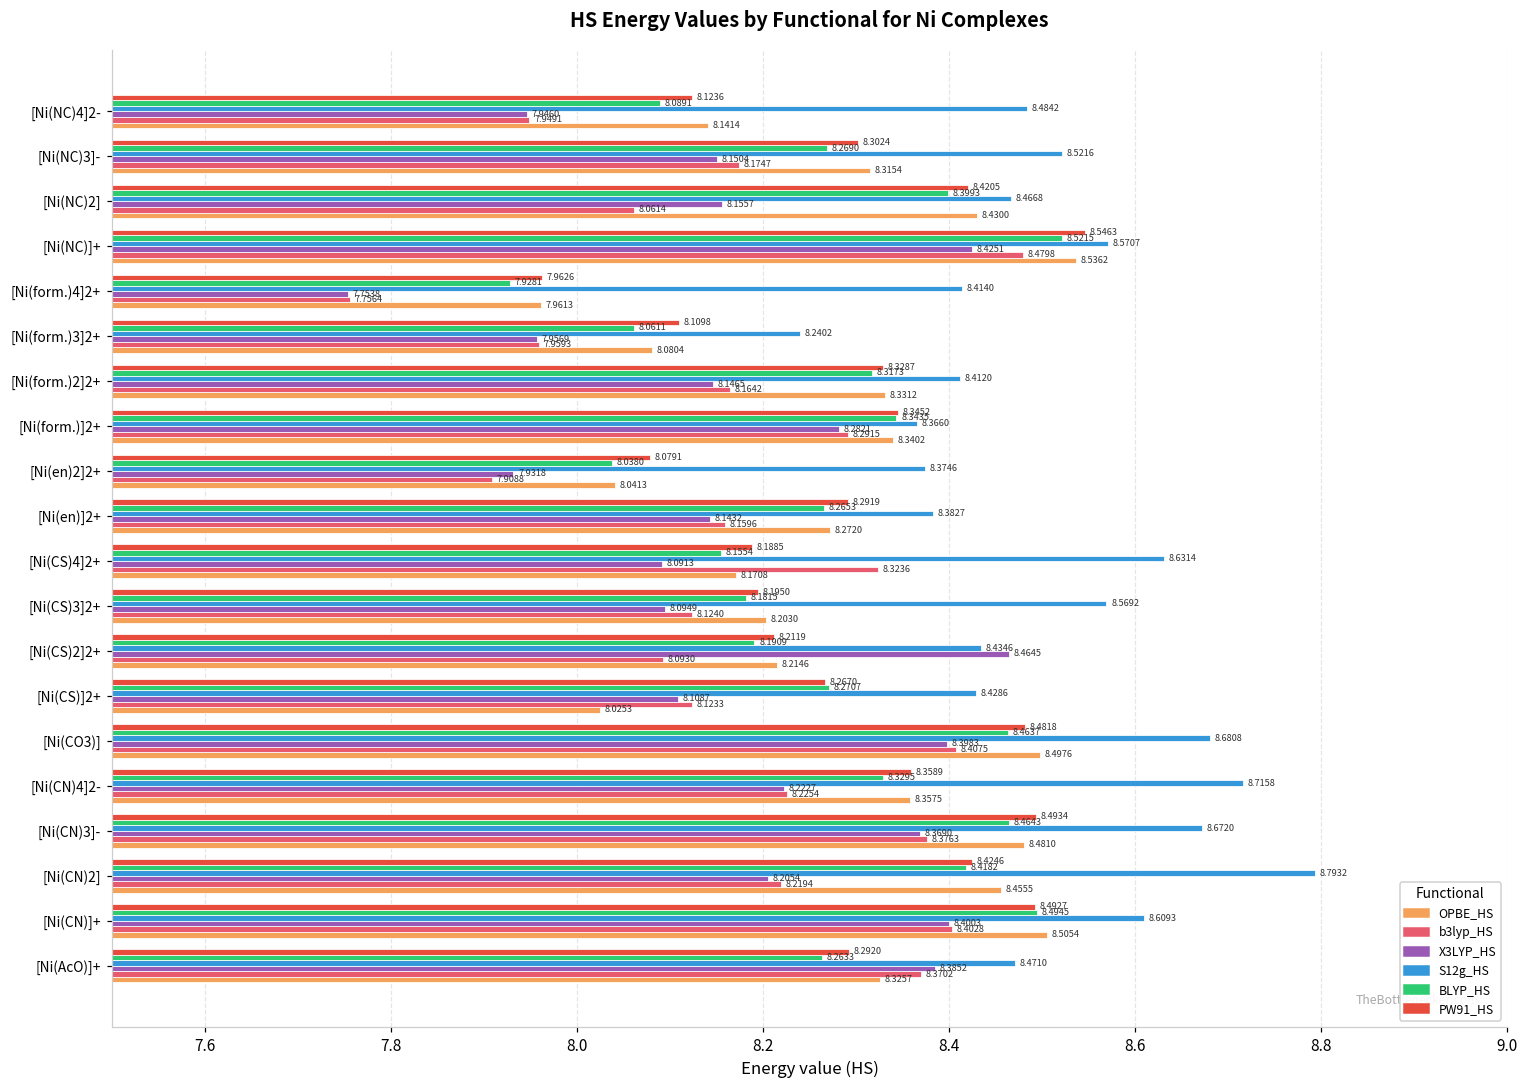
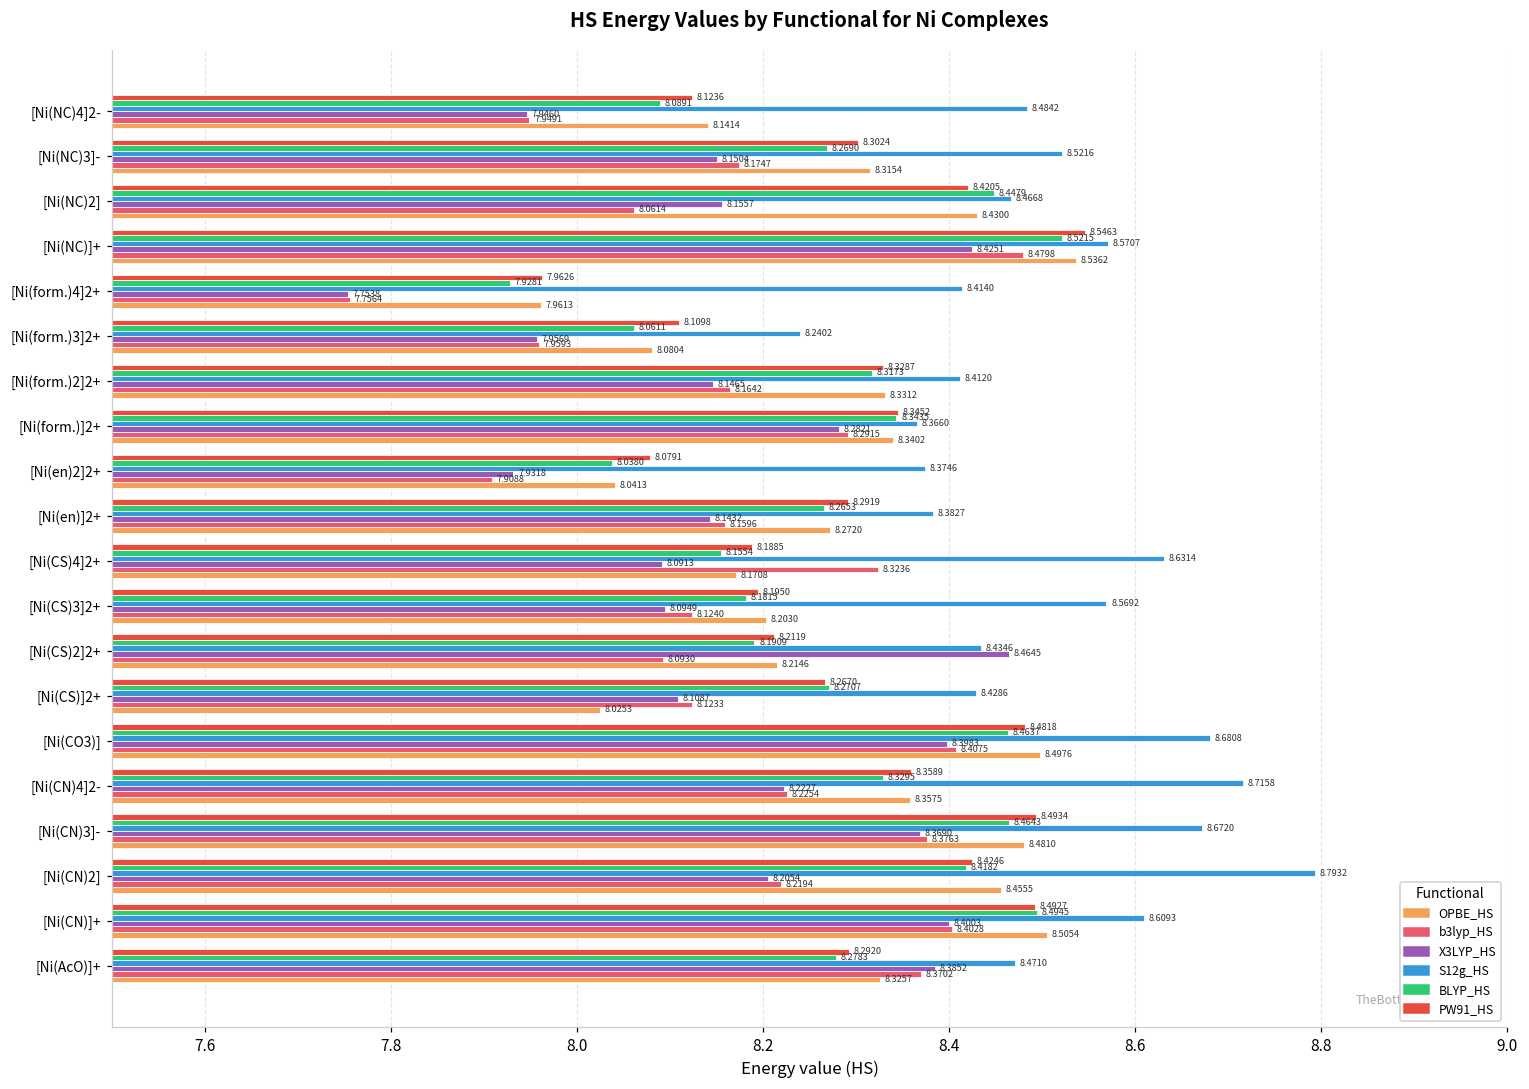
BLYP_HS, [Ni(NC)2]: 8.3993 -> 8.4479
BLYP_HS, [Ni(AcO)]+: 8.2633 -> 8.2783
